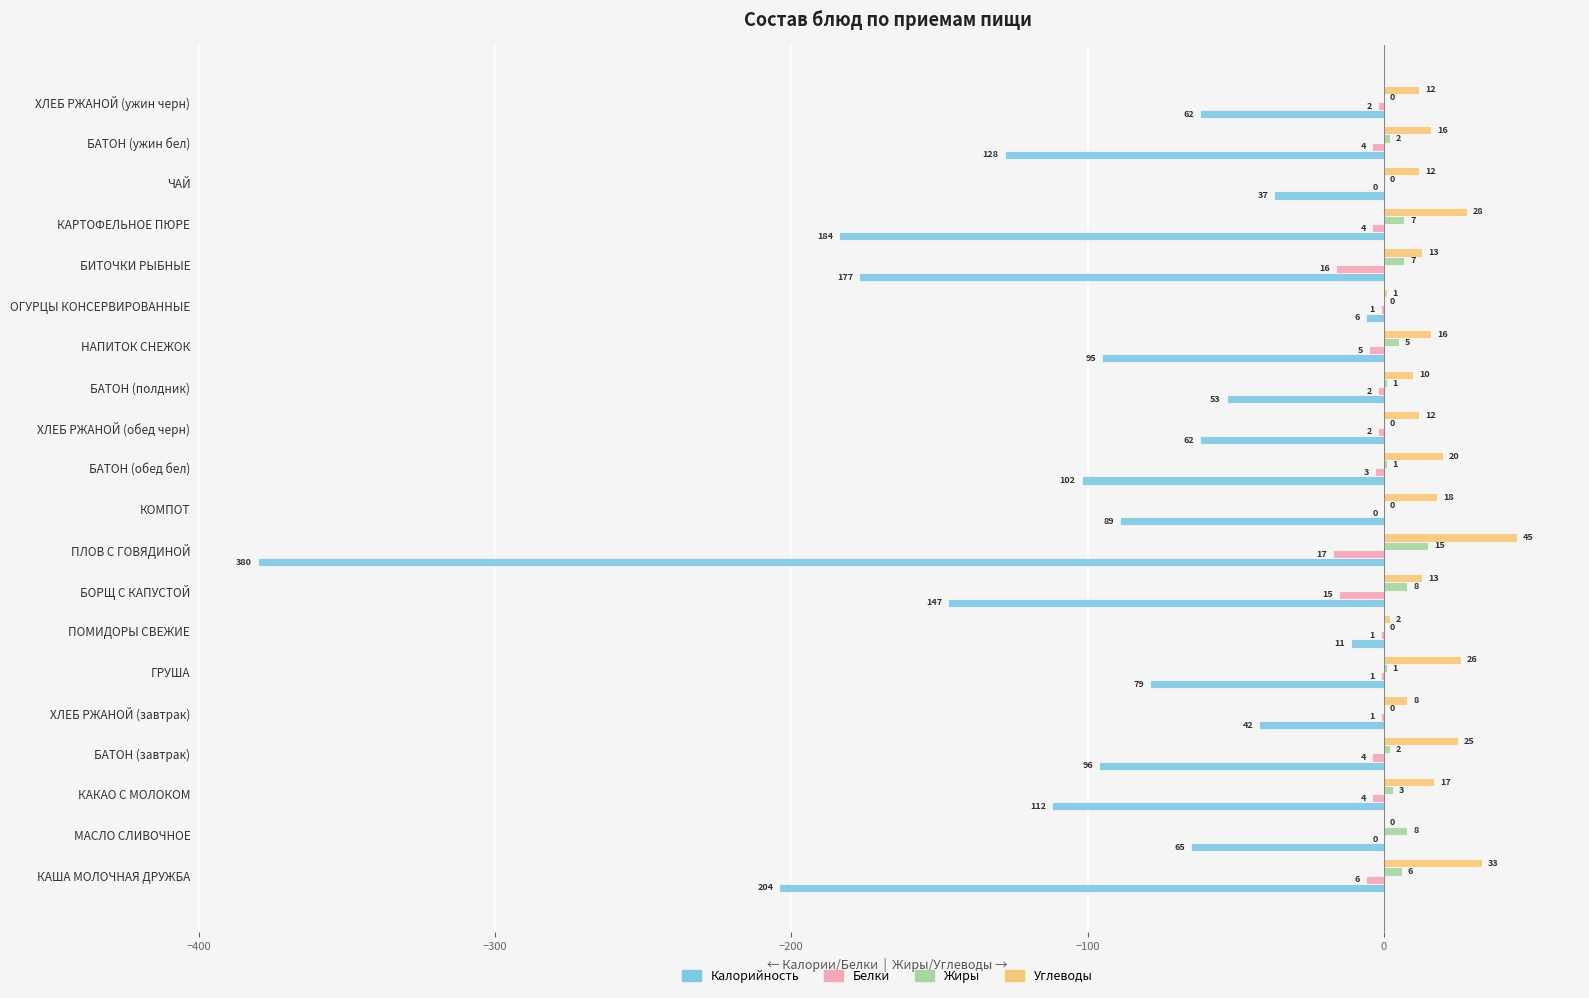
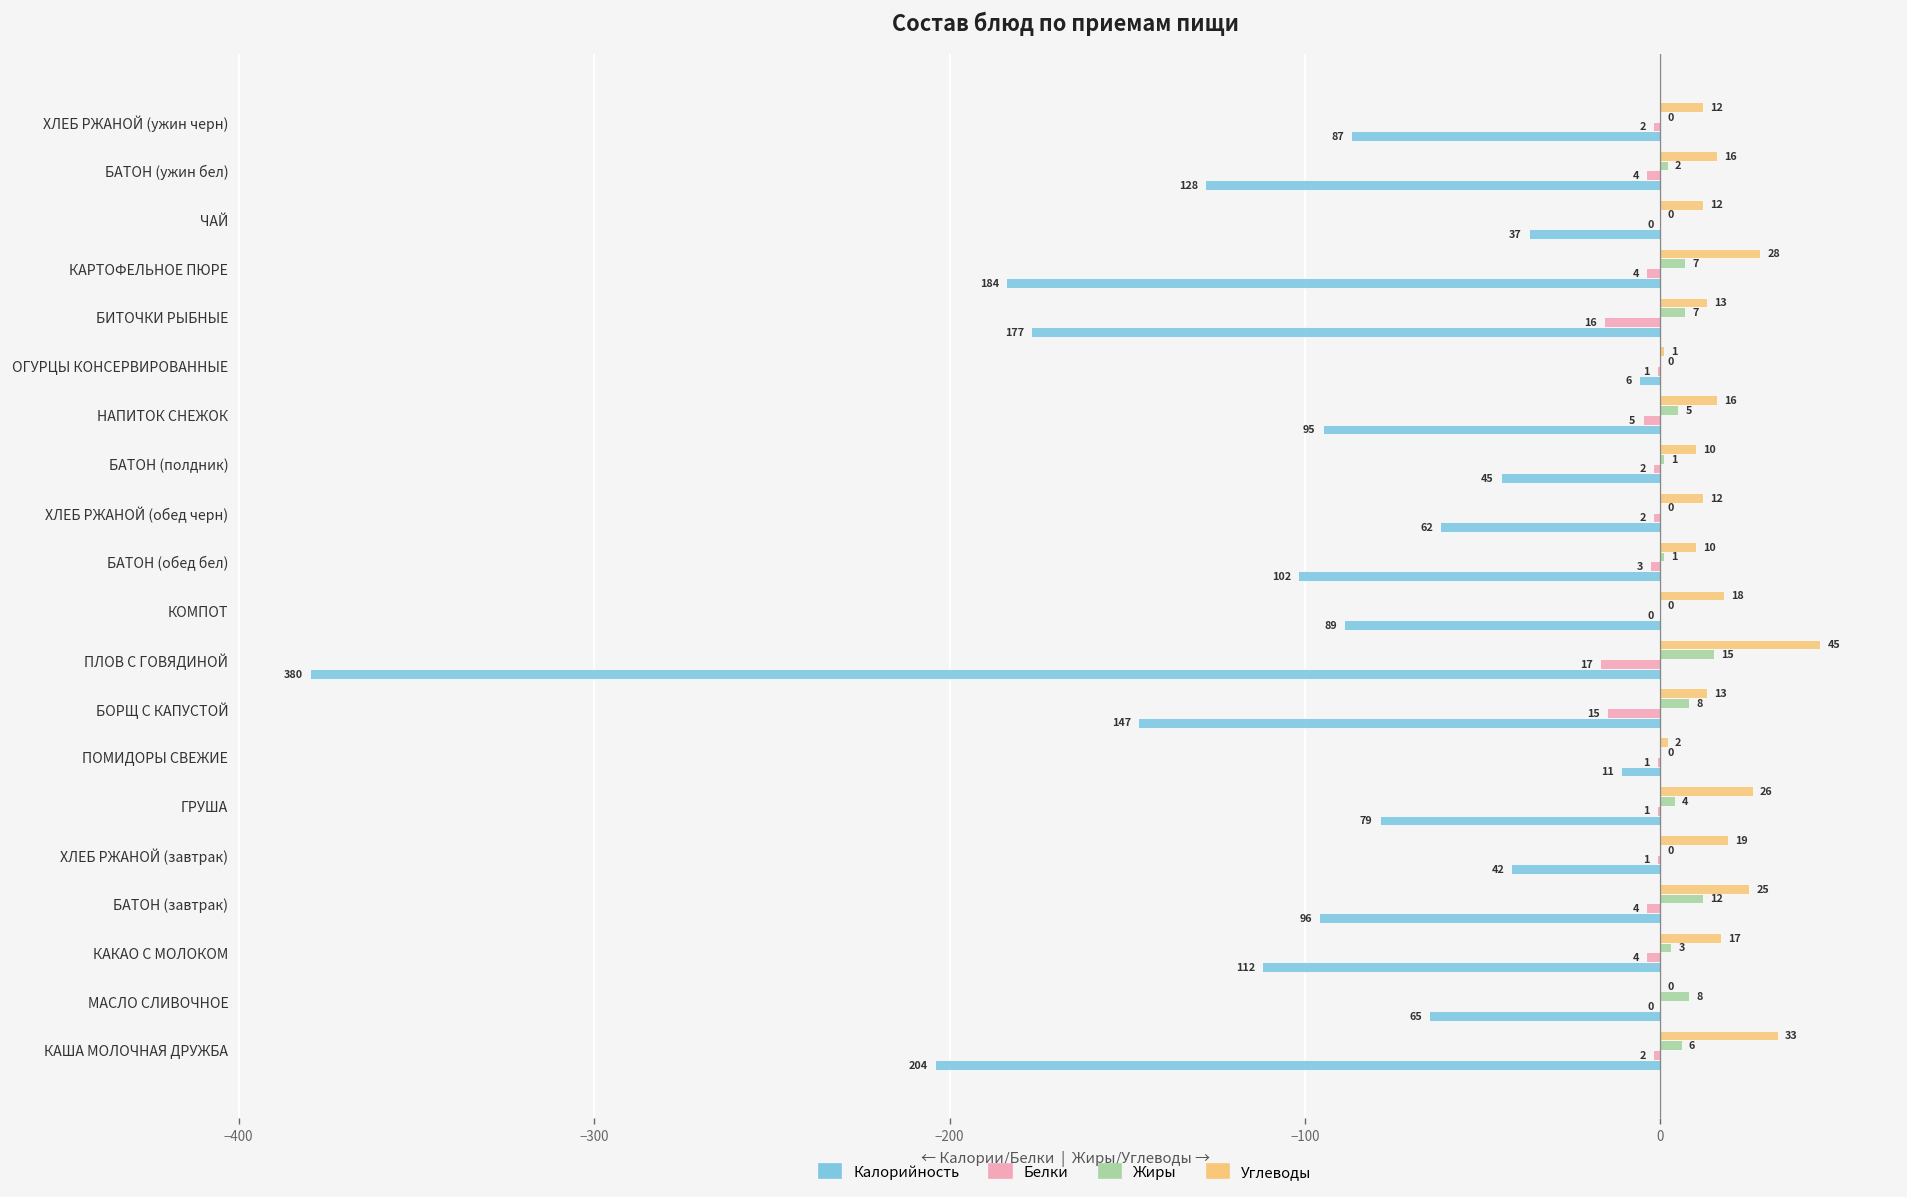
Калорийность, ХЛЕБ РЖАНОЙ (ужин черн): 62 -> 87
Калорийность, БАТОН (полдник): 53 -> 45
Углеводы, БАТОН (обед бел): 20 -> 10
Жиры, ГРУША: 1 -> 4
Углеводы, ХЛЕБ РЖАНОЙ (завтрак): 8 -> 19
Жиры, БАТОН (завтрак): 2 -> 12
Белки, КАША МОЛОЧНАЯ ДРУЖБА: 6 -> 2
